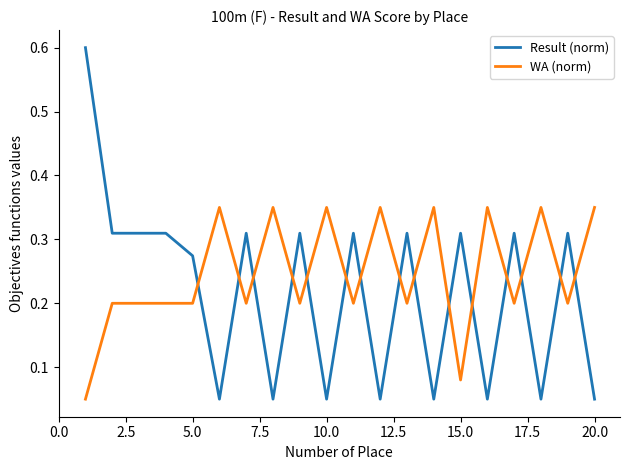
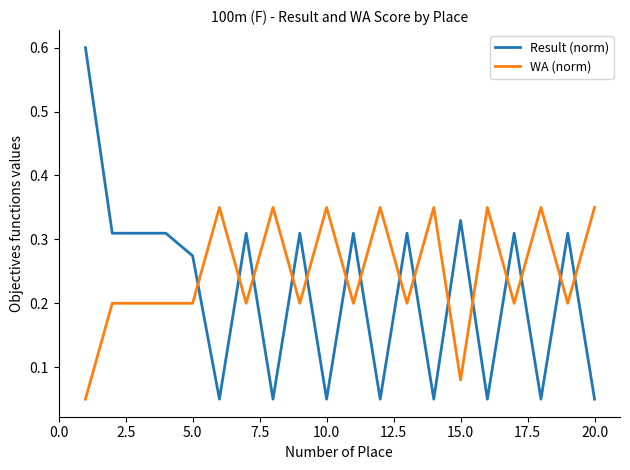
Result (norm), 15.0: 0.31 -> 0.33
